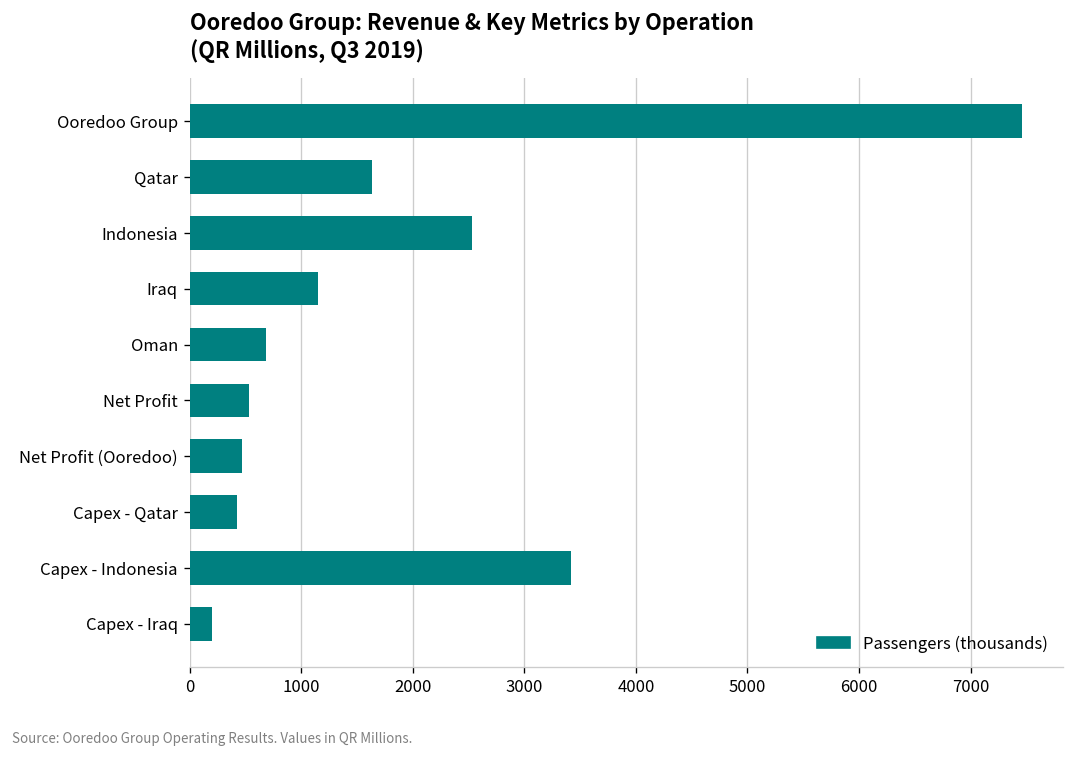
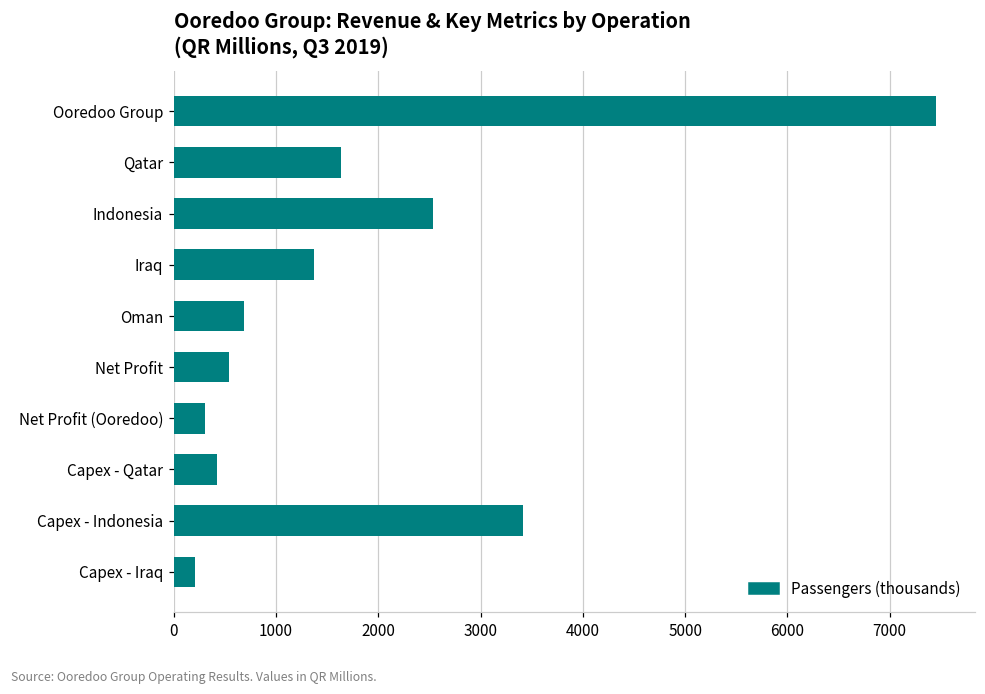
Iraq: 1200 -> 1400
Net Profit (Ooredoo): 500 -> 300
